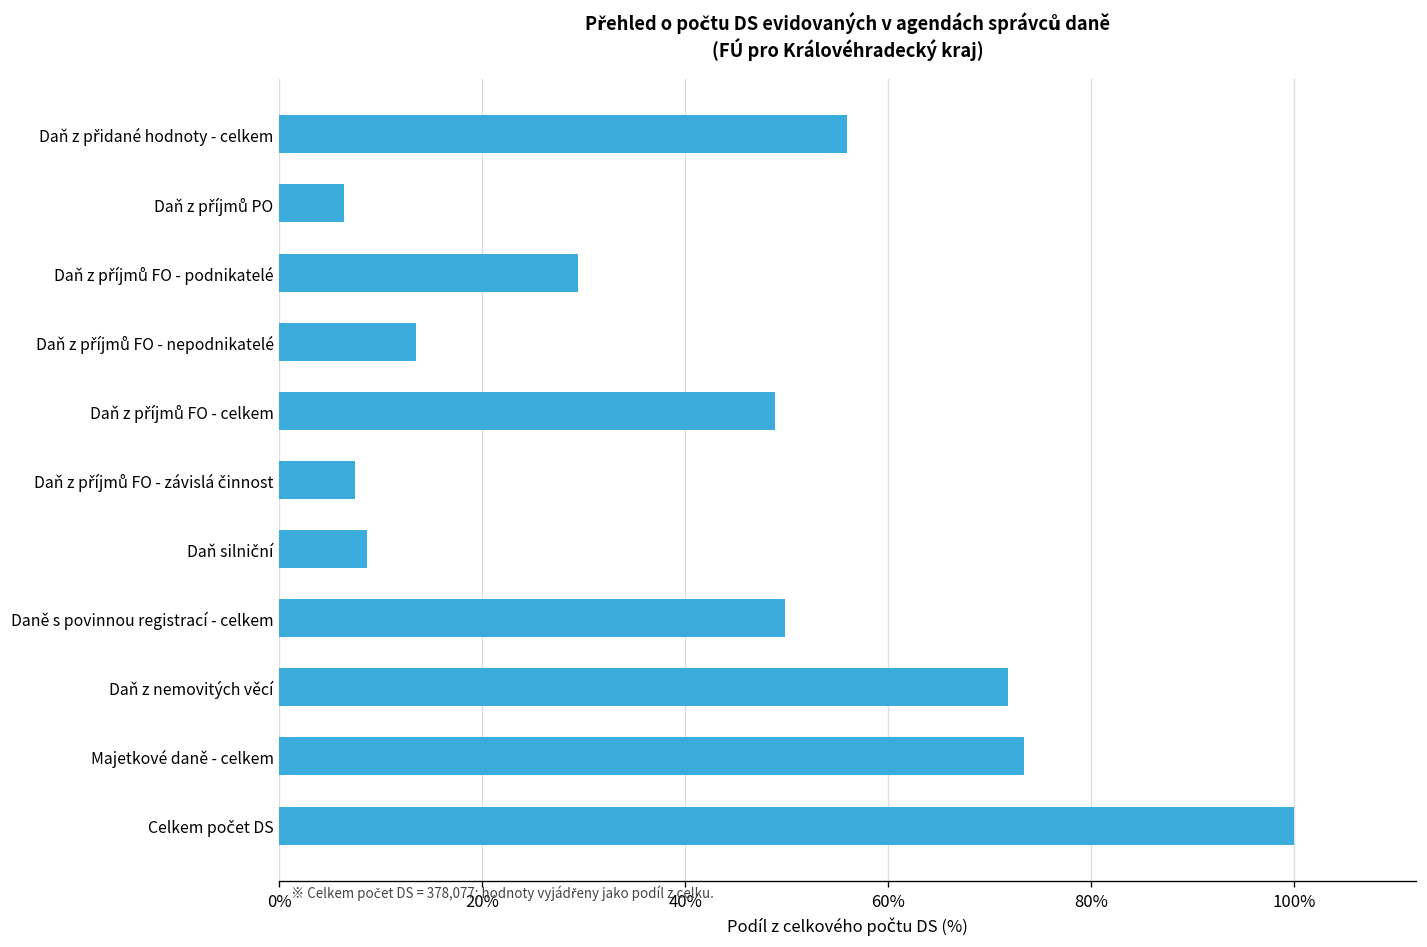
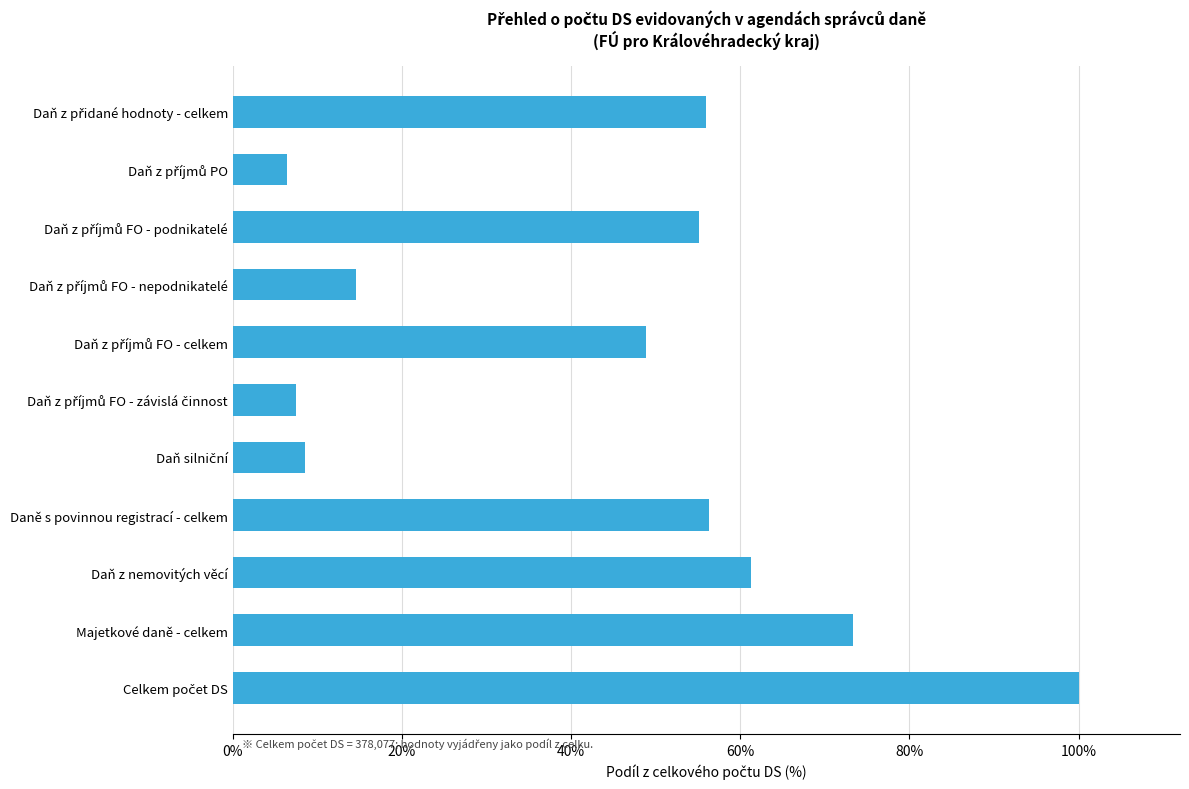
Daň z příjmů FO - podnikatelé: 29% -> 55%
Daň z příjmů FO - nepodnikatelé: 13% -> 15%
Daně s povinnou registrací - celkem: 50% -> 56%
Daň z nemovitých věcí: 72% -> 61%
